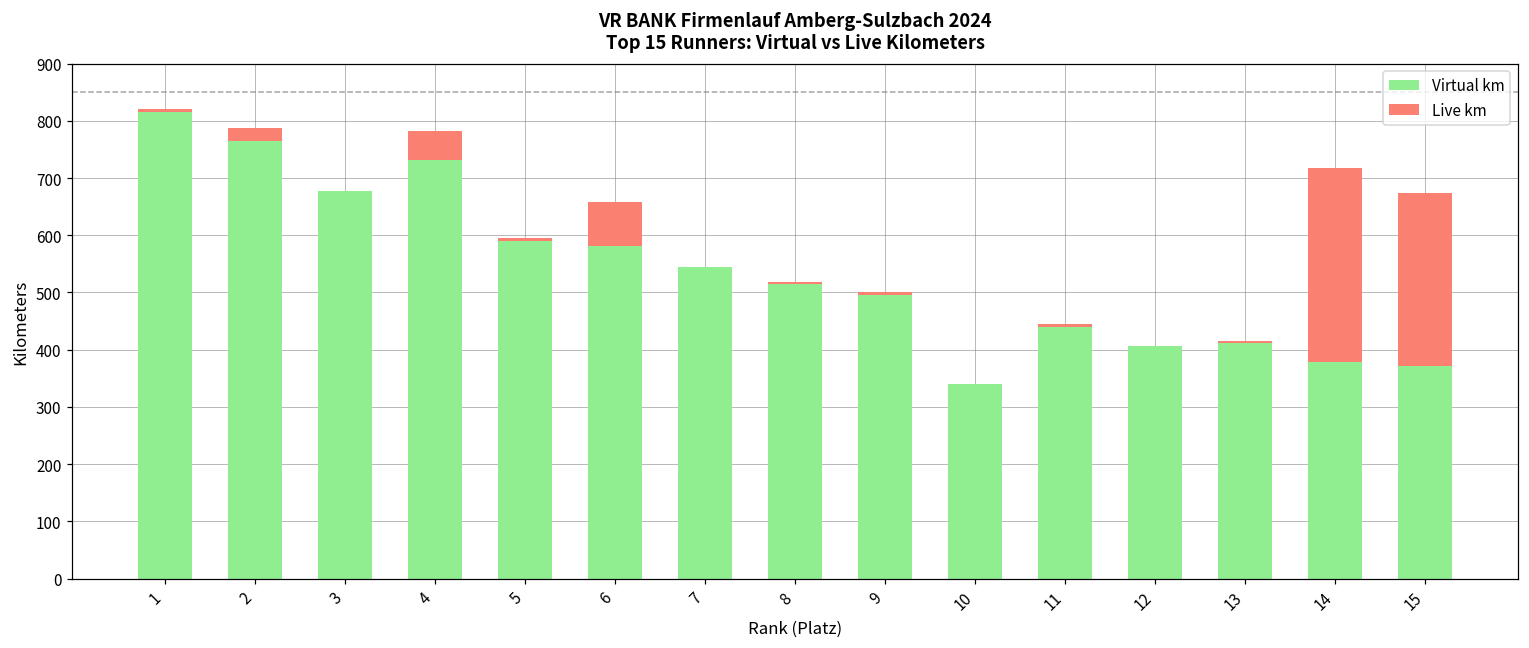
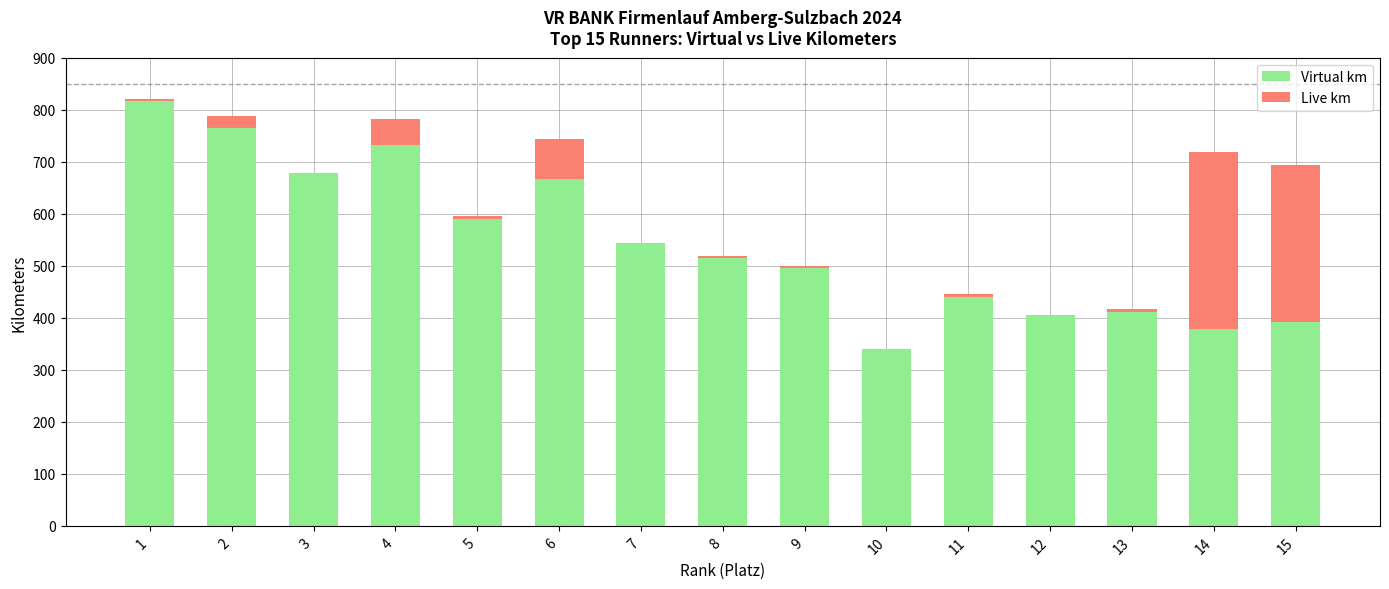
Virtual km, 6: 580 -> 670
Virtual km, 15: 370 -> 390
